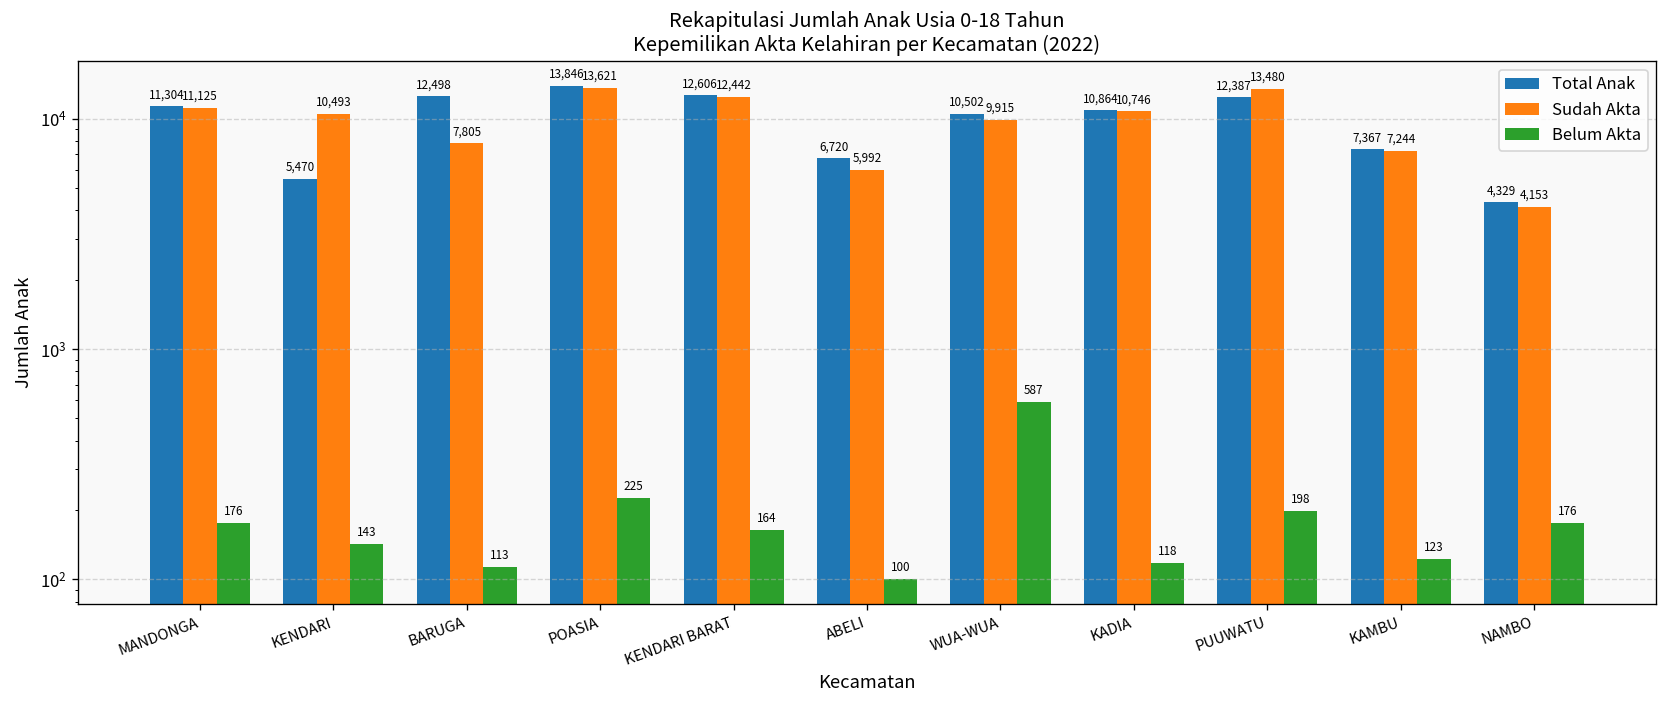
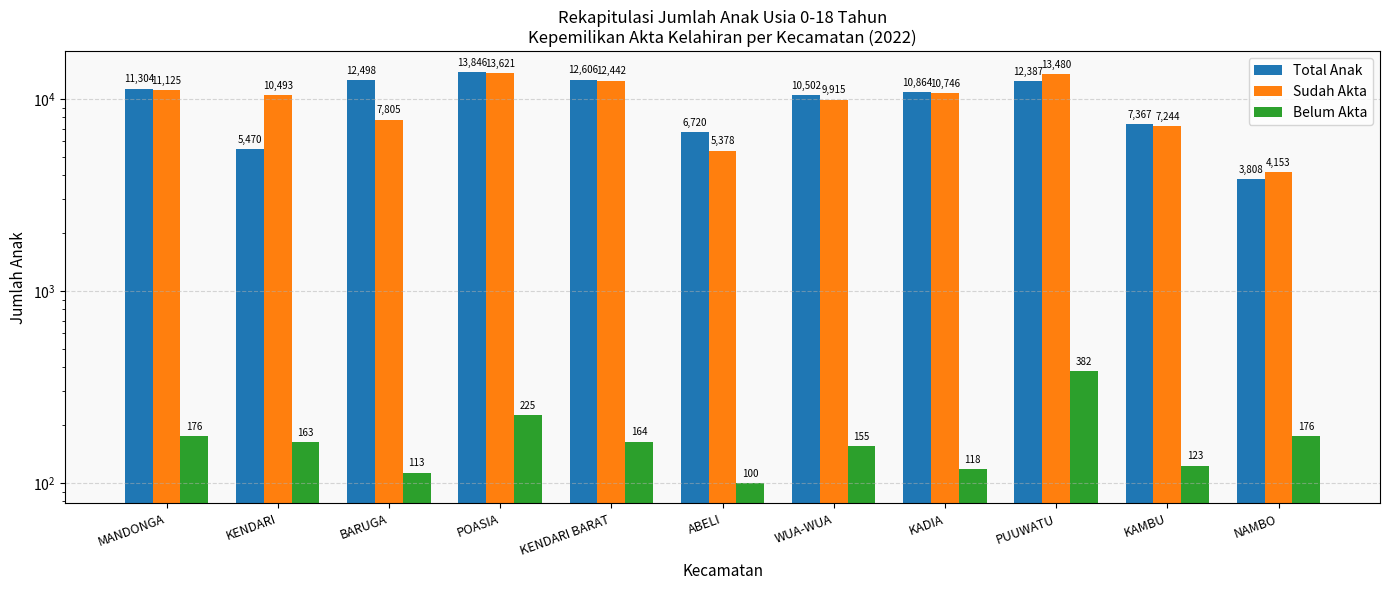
Belum Akta, KENDARI: 143 -> 163
Sudah Akta, ABELI: 5,992 -> 5,378
Belum Akta, WUA-WUA: 587 -> 155
Belum Akta, PUUWATU: 198 -> 382
Total Anak, NAMBO: 4,329 -> 3,808
